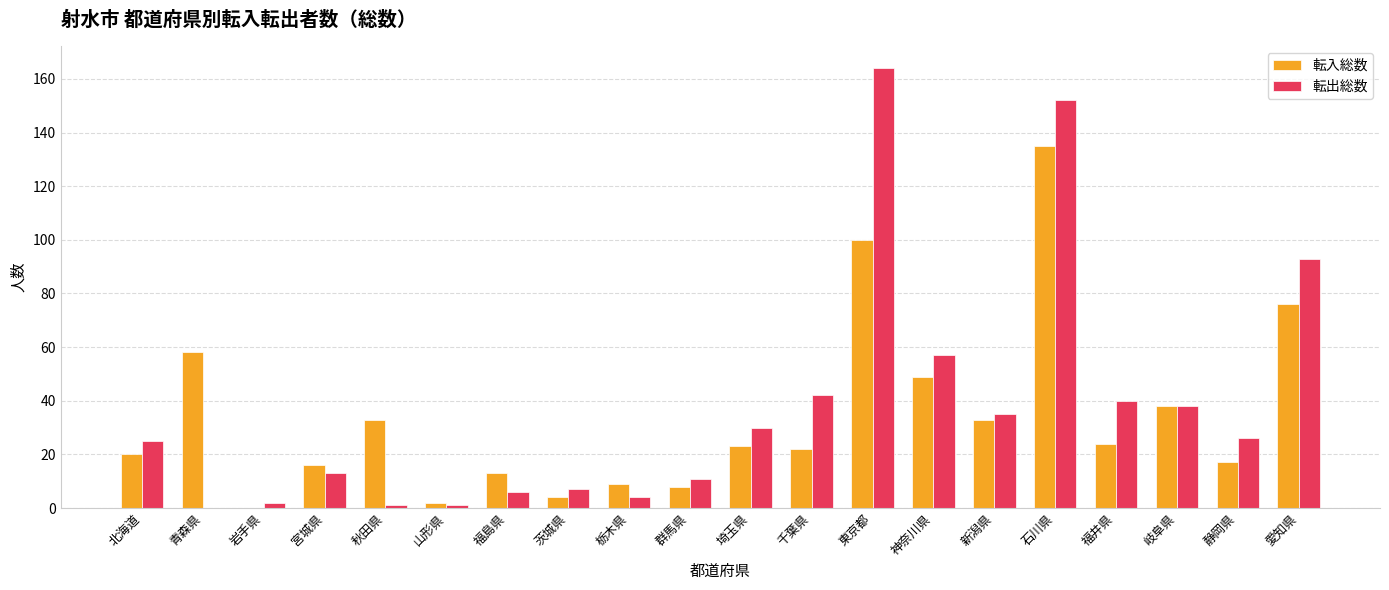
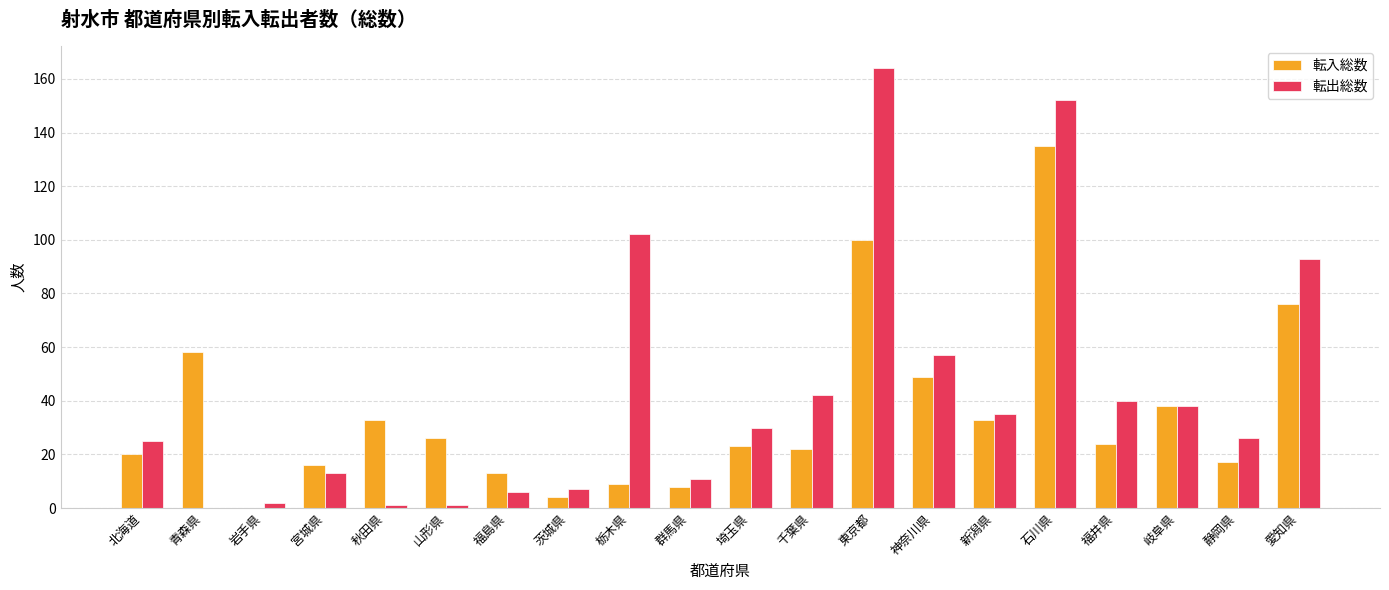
転入総数, 山形県: 2 -> 26
転出総数, 栃木県: 4 -> 102
